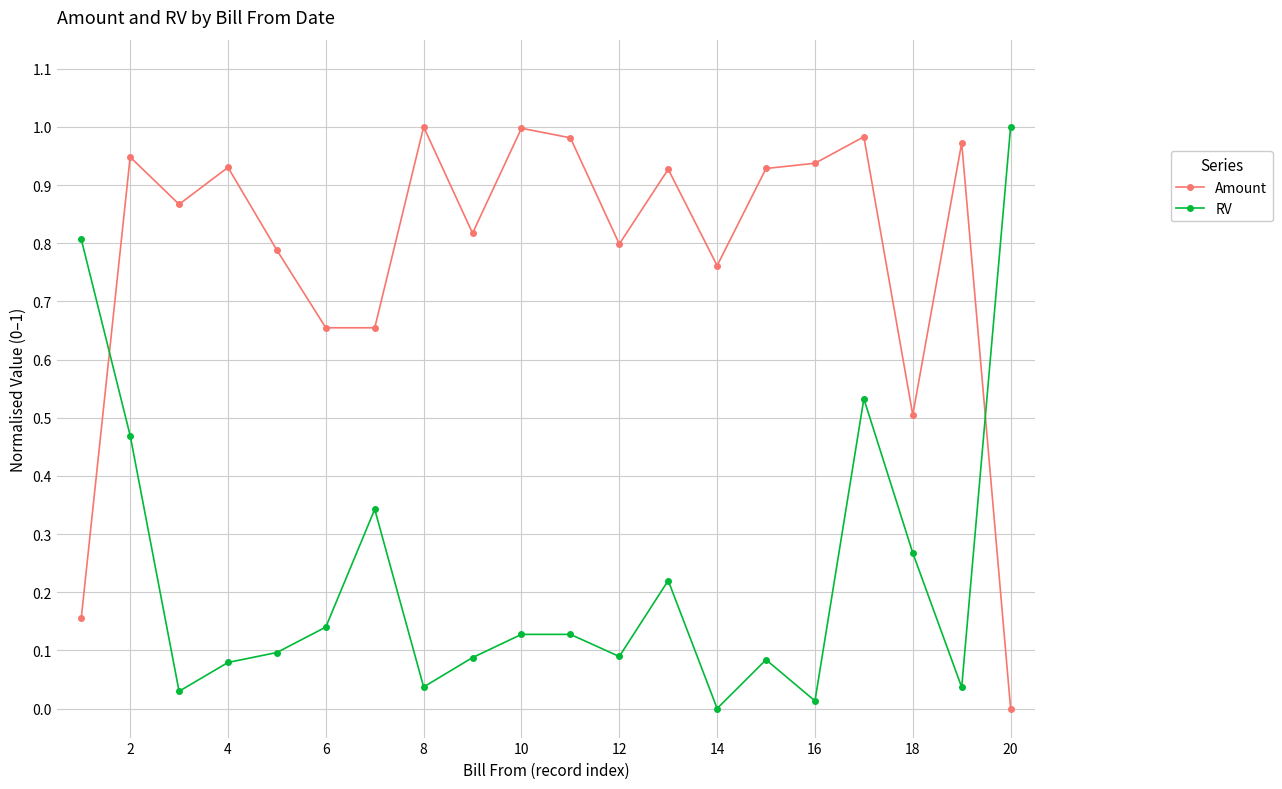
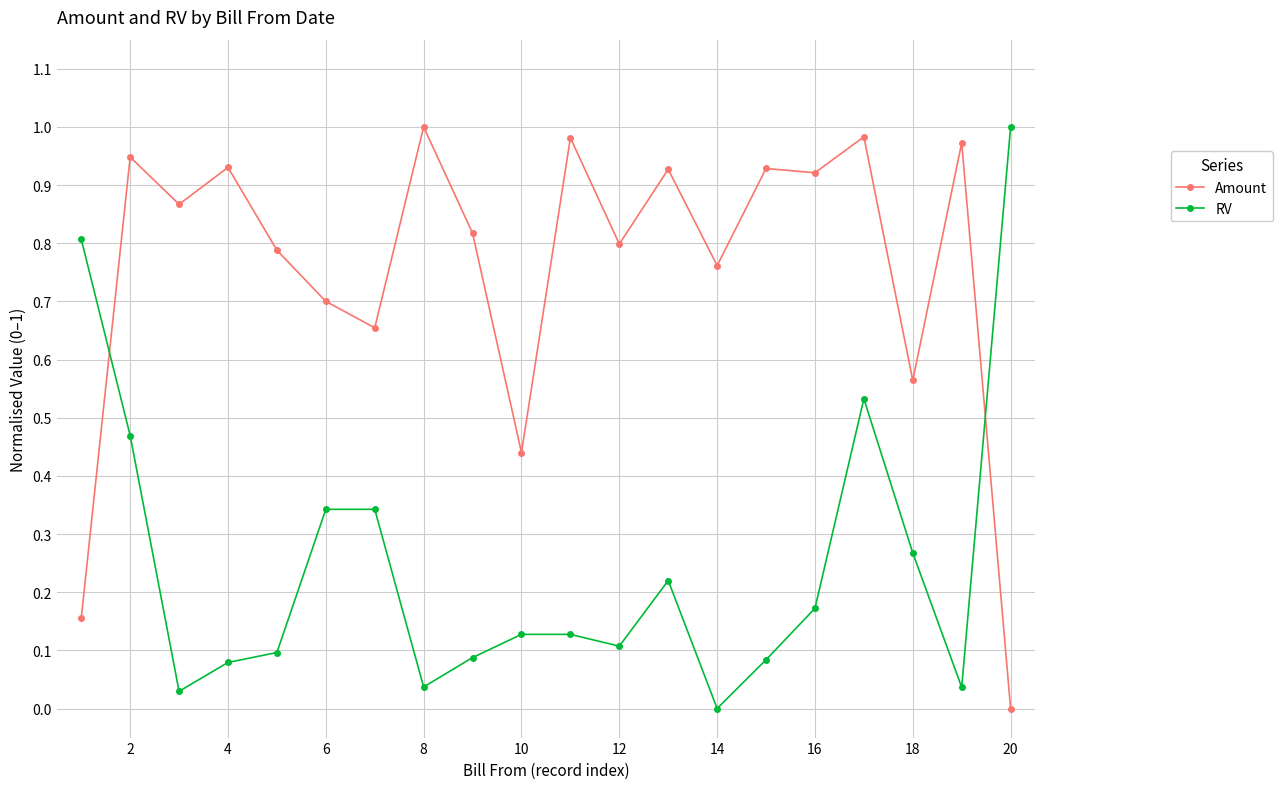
Amount, 6: 0.65 -> 0.70
RV, 6: 0.14 -> 0.34
Amount, 10: 1.00 -> 0.44
RV, 12: 0.09 -> 0.11
Amount, 16: 0.94 -> 0.92
RV, 16: 0.01 -> 0.17
Amount, 18: 0.50 -> 0.56
